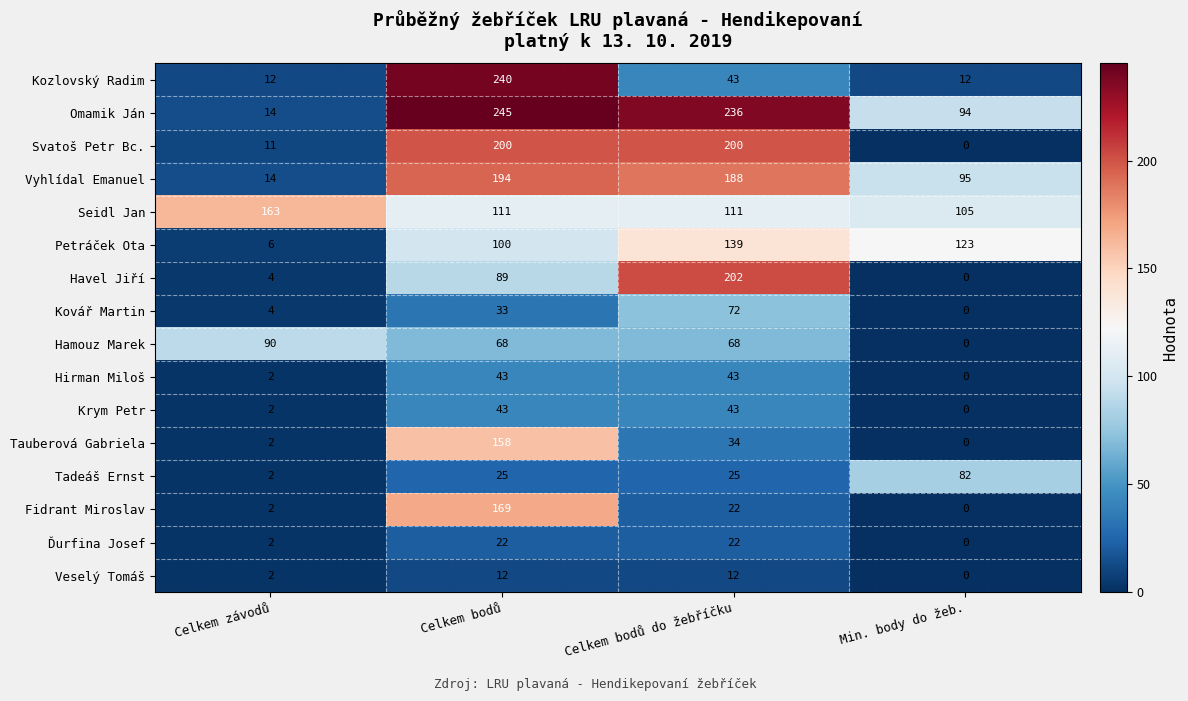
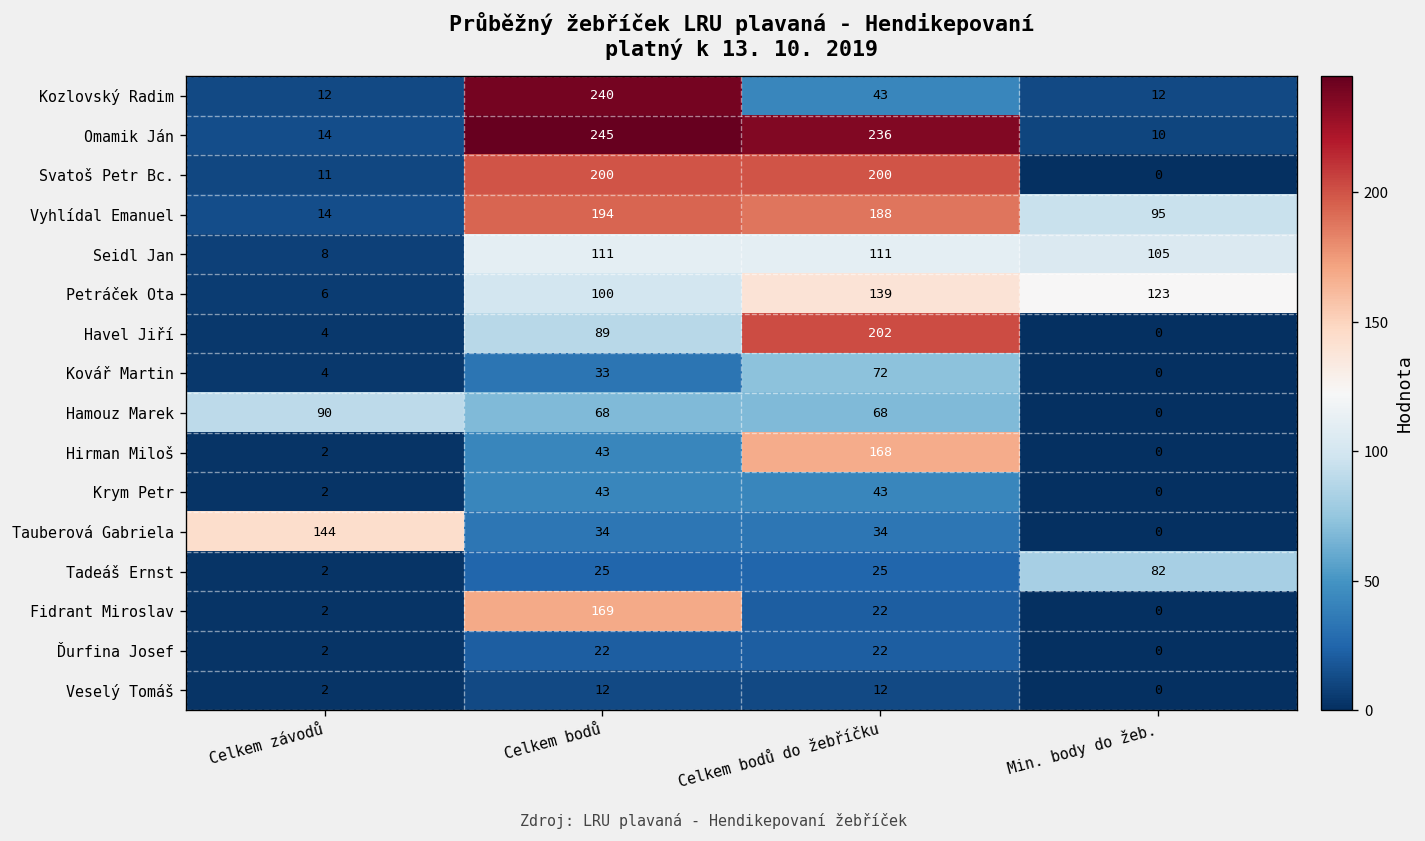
Omamik Ján, Min. body do žeb.: 94 -> 10
Seidl Jan, Celkem závodů: 163 -> 8
Hirman Miloš, Celkem bodů do žebříčku: 43 -> 168
Tauberová Gabriela, Celkem závodů: 2 -> 144
Tauberová Gabriela, Celkem bodů: 158 -> 34
